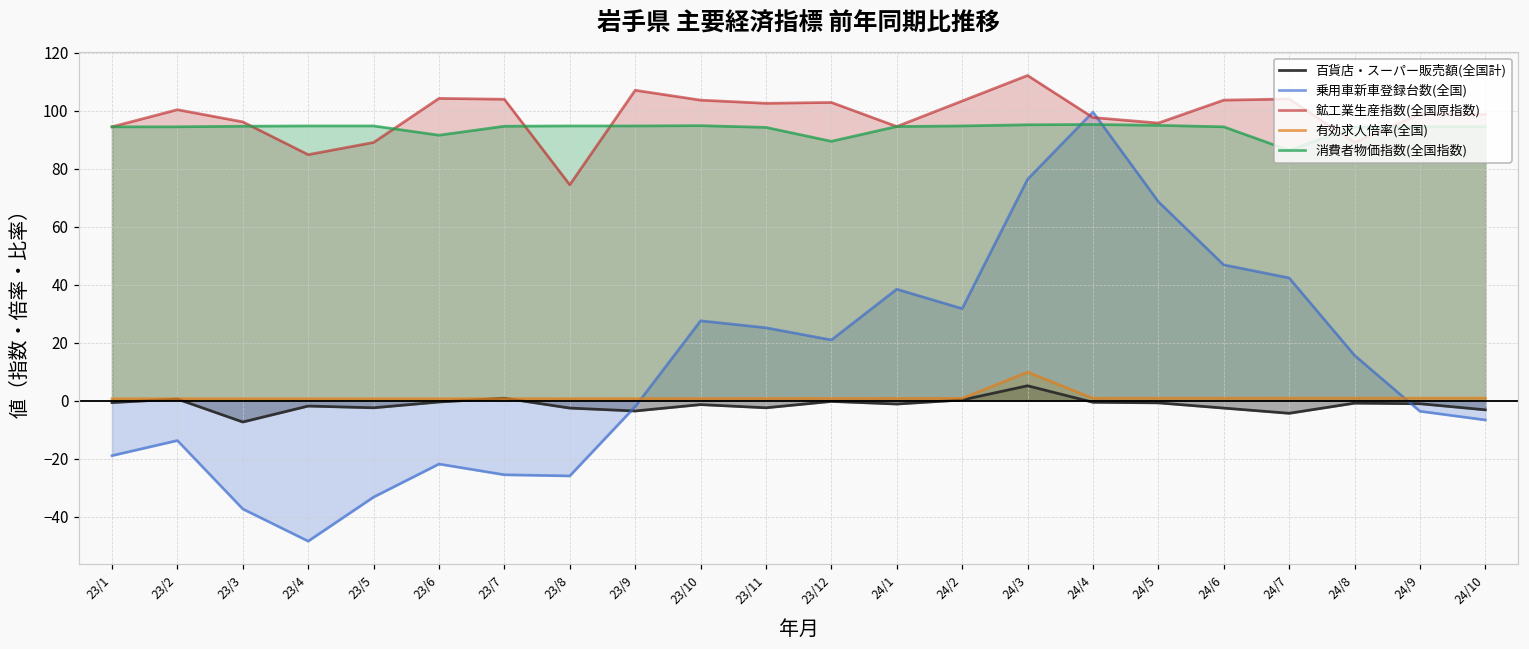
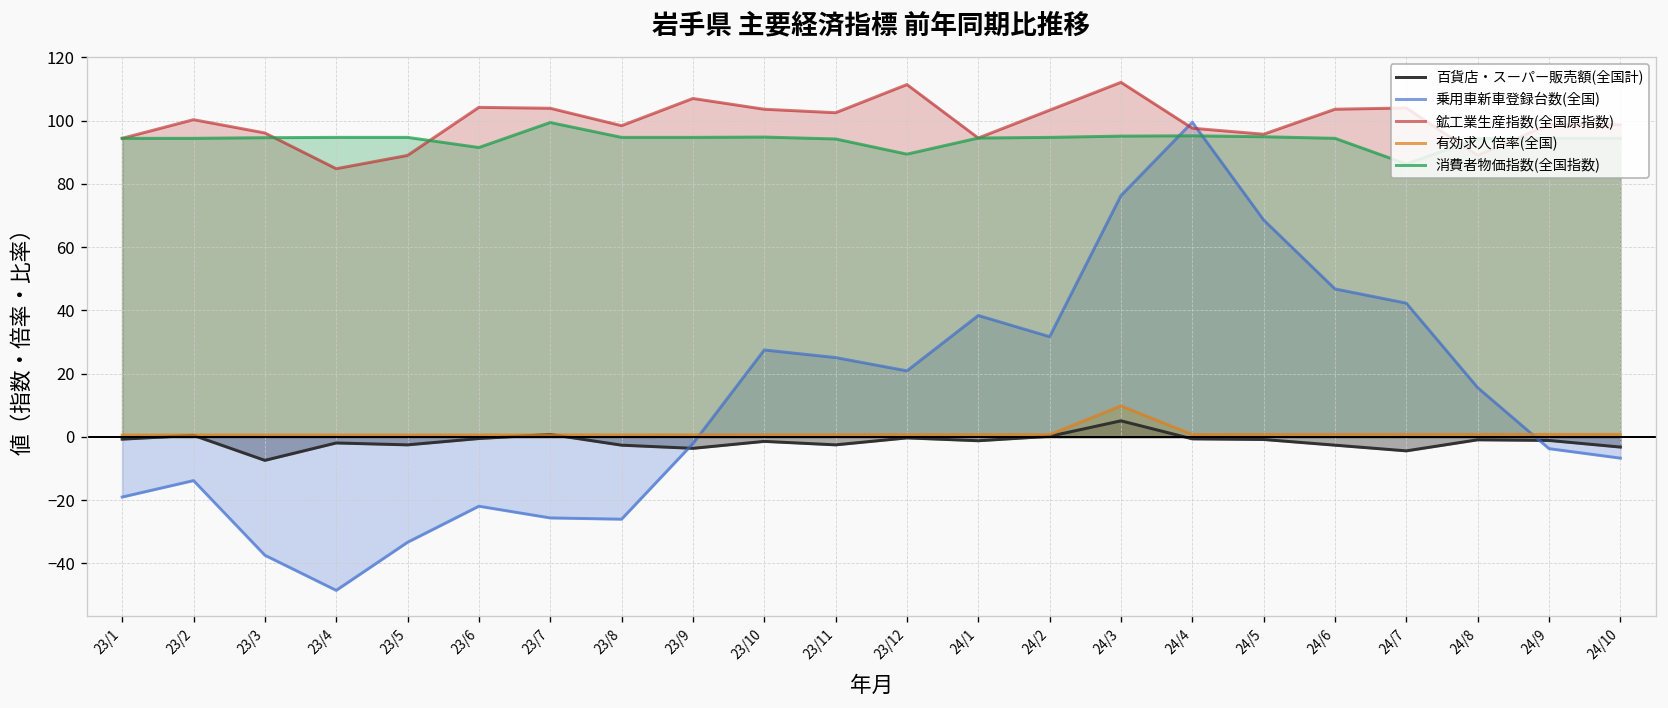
消費者物価指数(全国指数), 23/7: 95 -> 99
鉱工業生産指数(全国原指数), 23/8: 74 -> 98
鉱工業生産指数(全国原指数), 23/12: 103 -> 111
